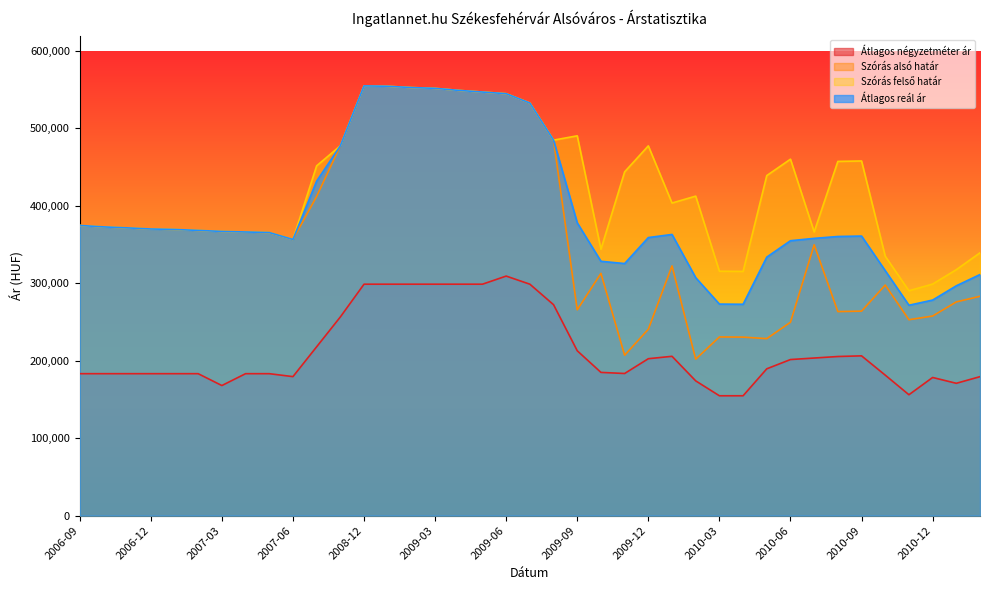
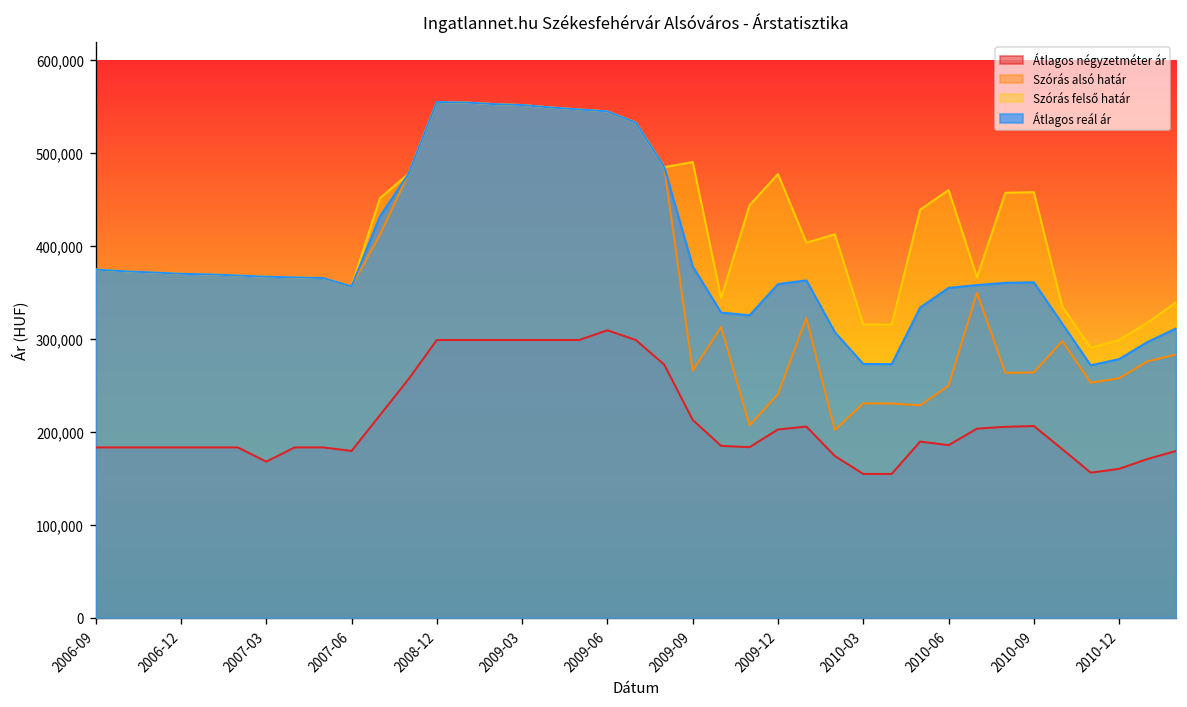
Átlagos négyzetméter ár, 2010-06: 200,000 -> 190,000
Átlagos négyzetméter ár, 2010-12: 180,000 -> 160,000
